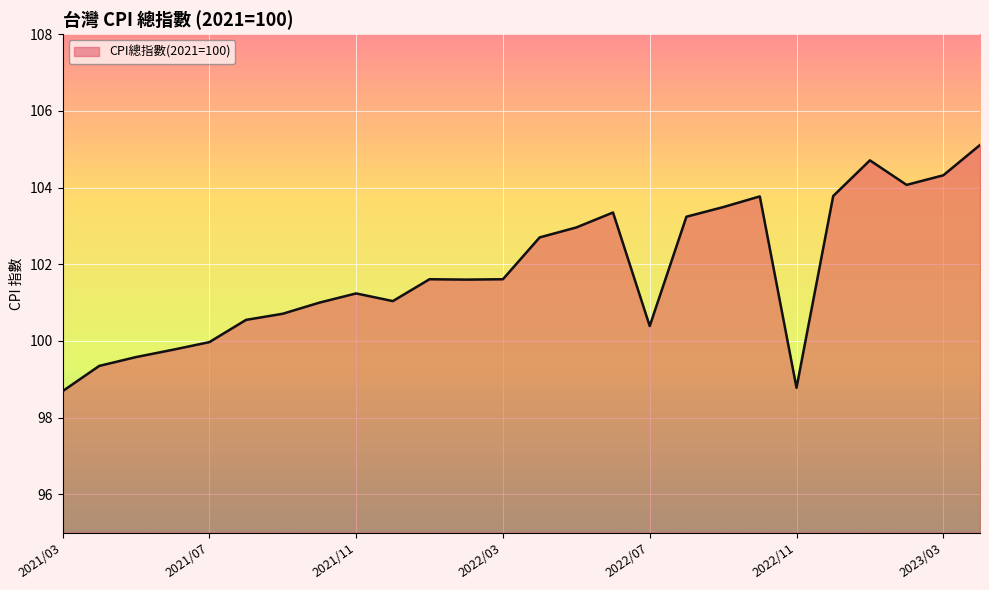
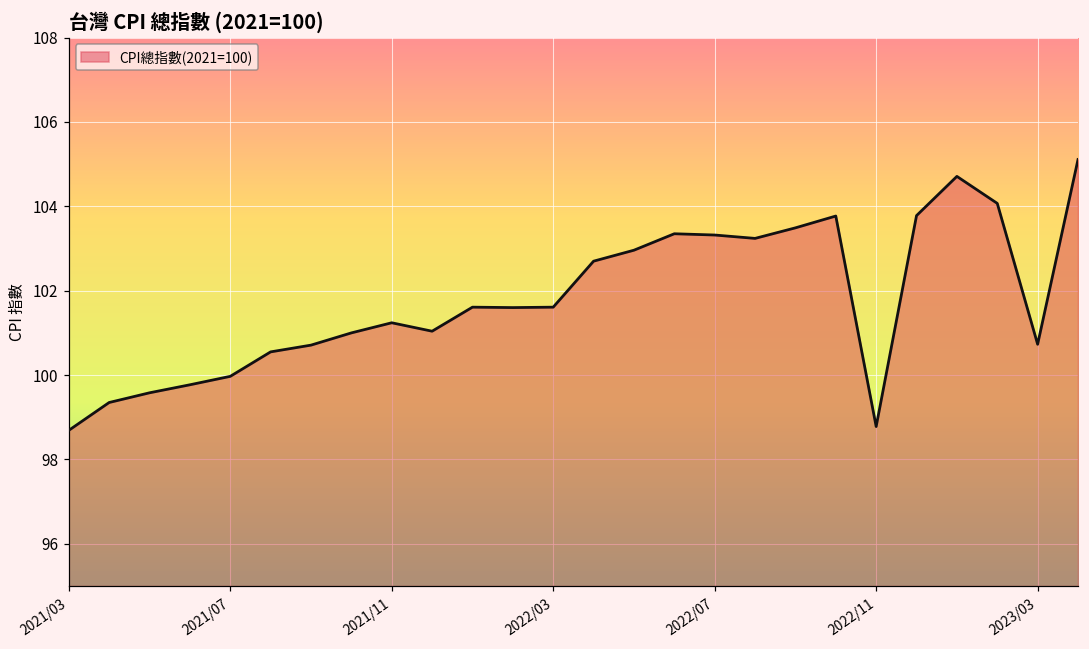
2022/07: 100.4 -> 103.3
2023/03: 104.3 -> 100.7
